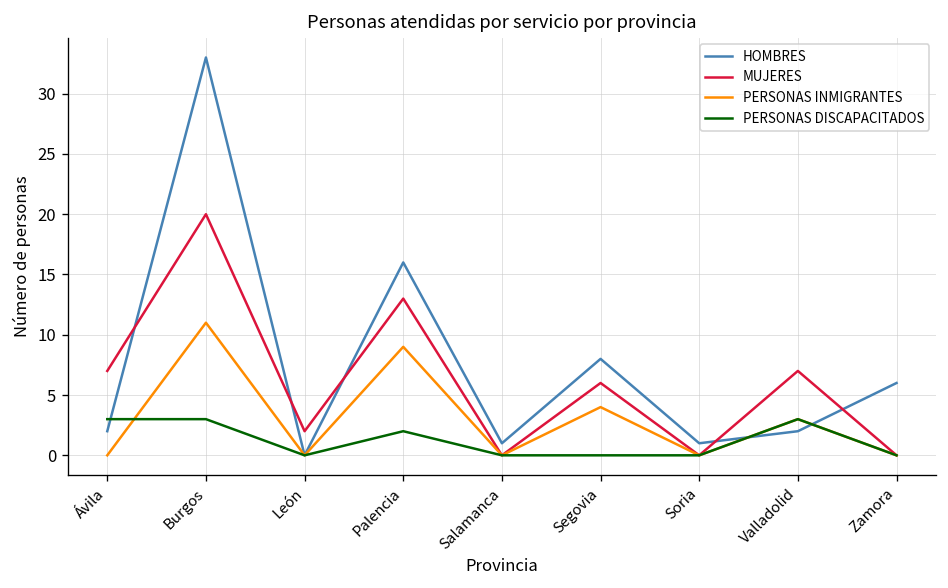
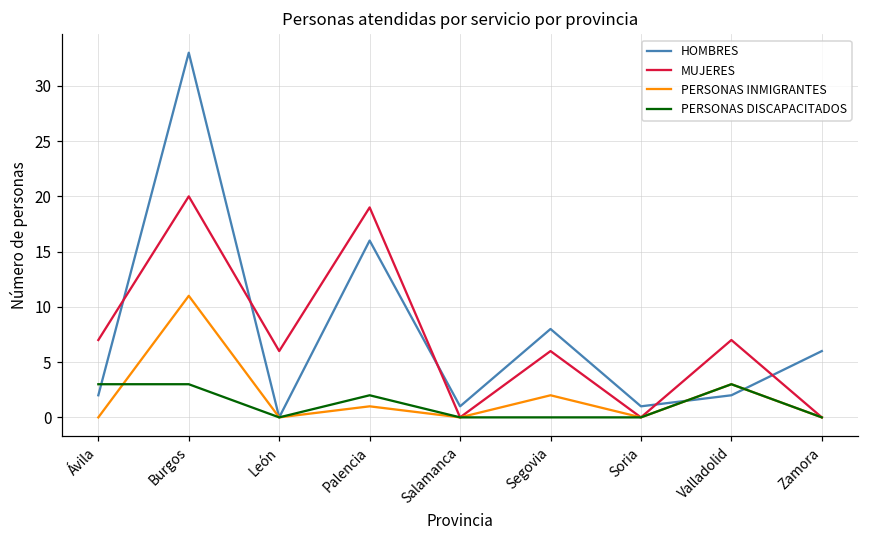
MUJERES, León: 2 -> 6
MUJERES, Palencia: 13 -> 19
PERSONAS INMIGRANTES, Palencia: 9 -> 1
PERSONAS INMIGRANTES, Segovia: 4 -> 2
